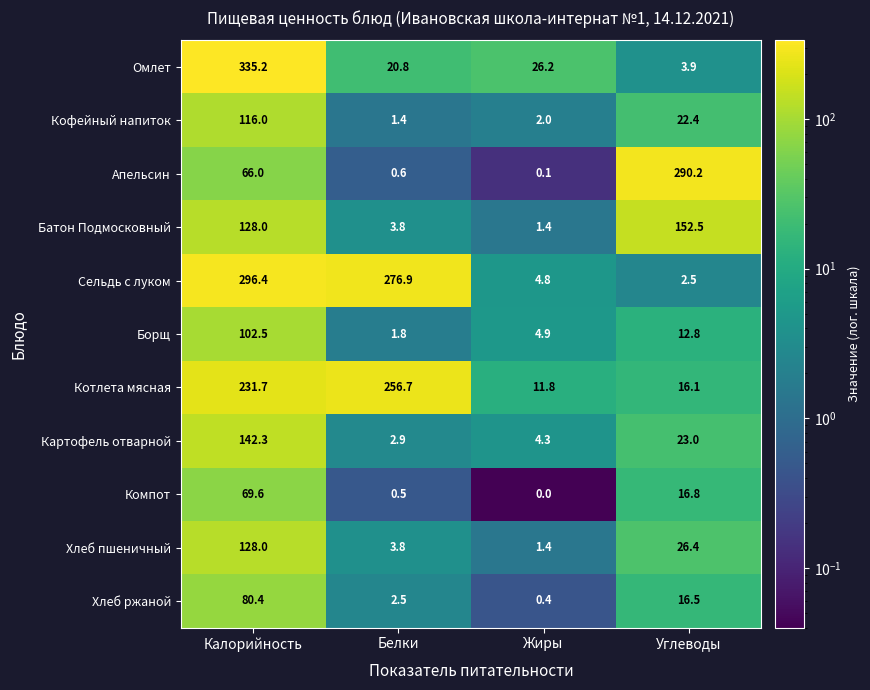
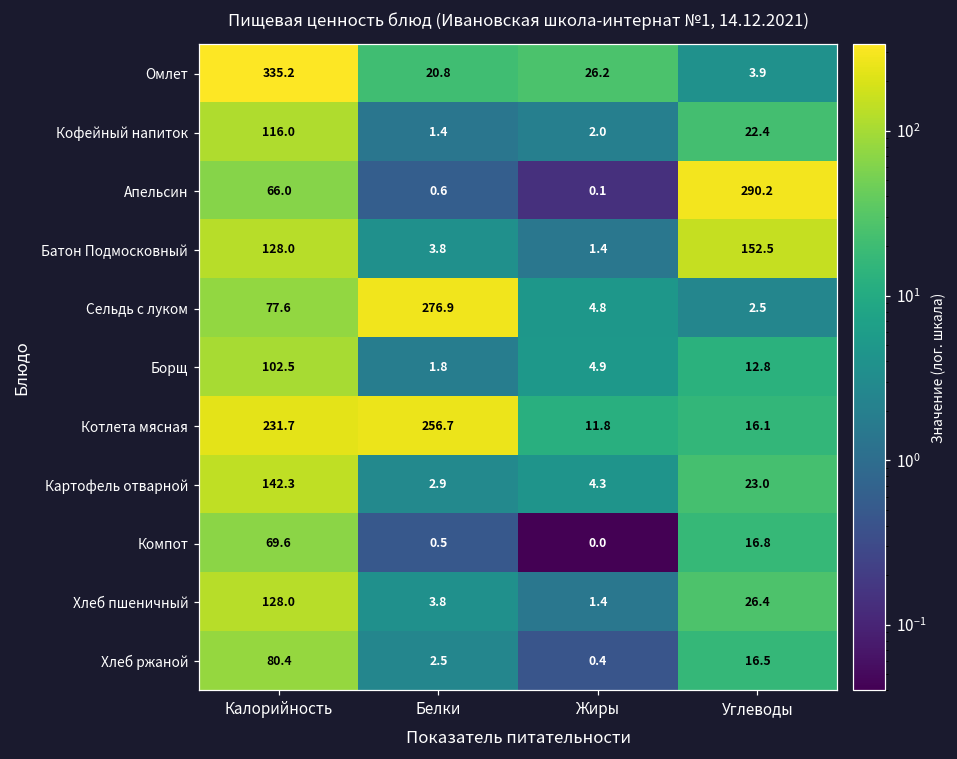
Сельдь с луком, Калорийность: 296.4 -> 77.6
